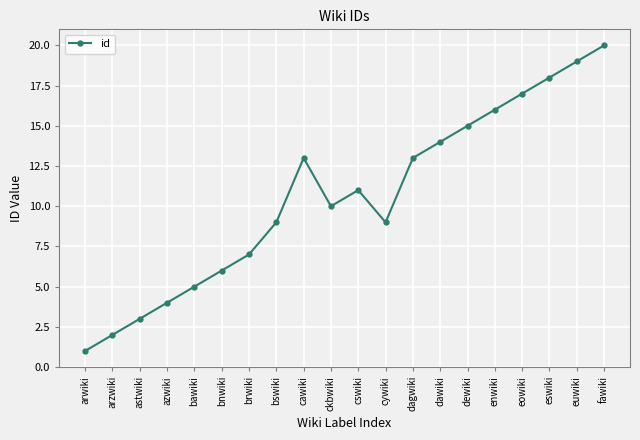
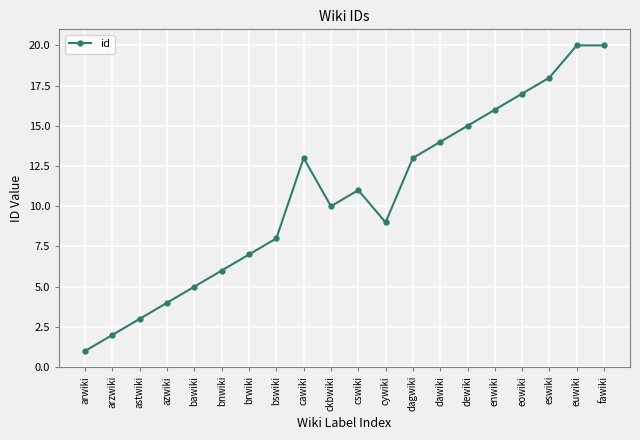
bswiki: 9 -> 8
euwiki: 19 -> 20
